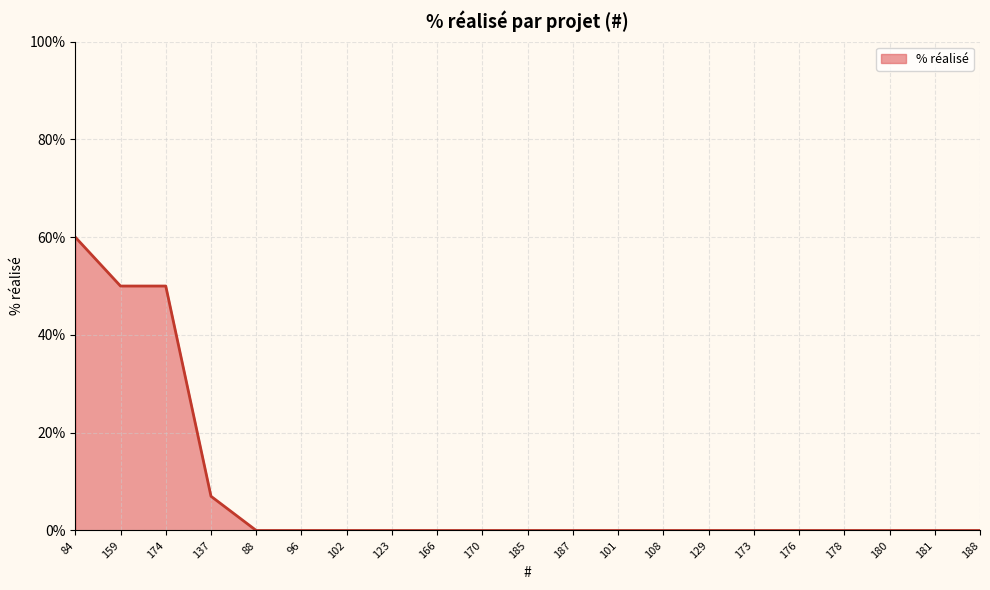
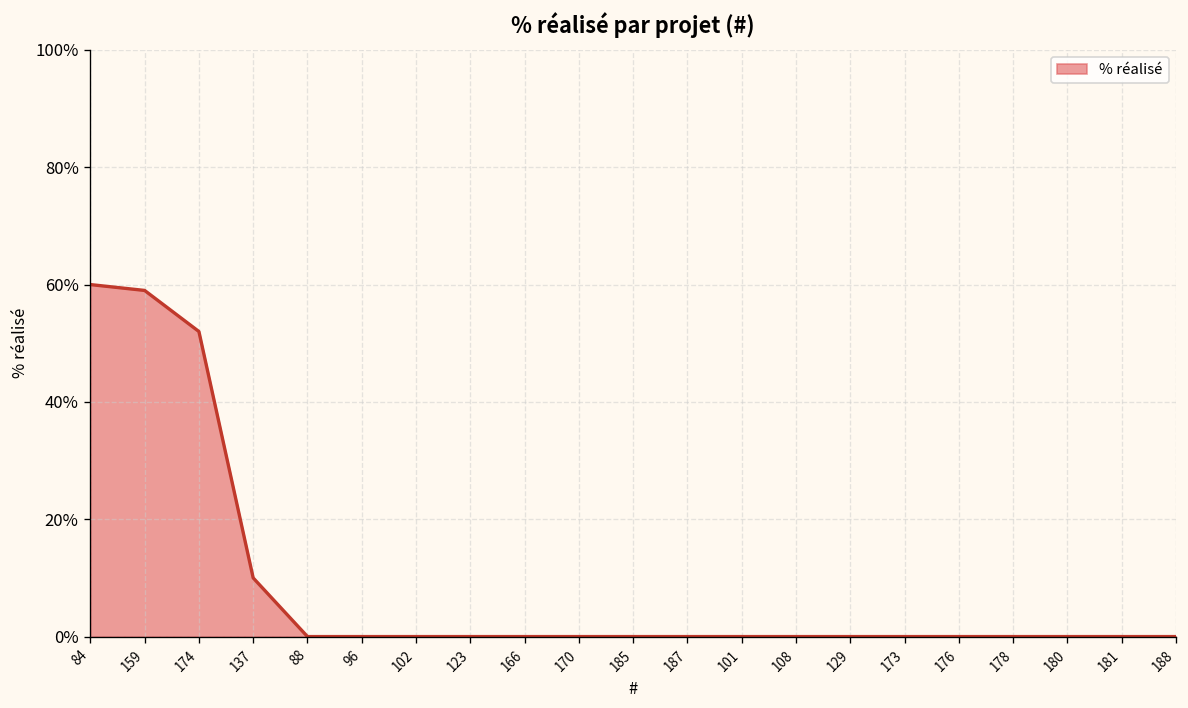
159: 50% -> 59%
174: 50% -> 52%
137: 7% -> 10%
